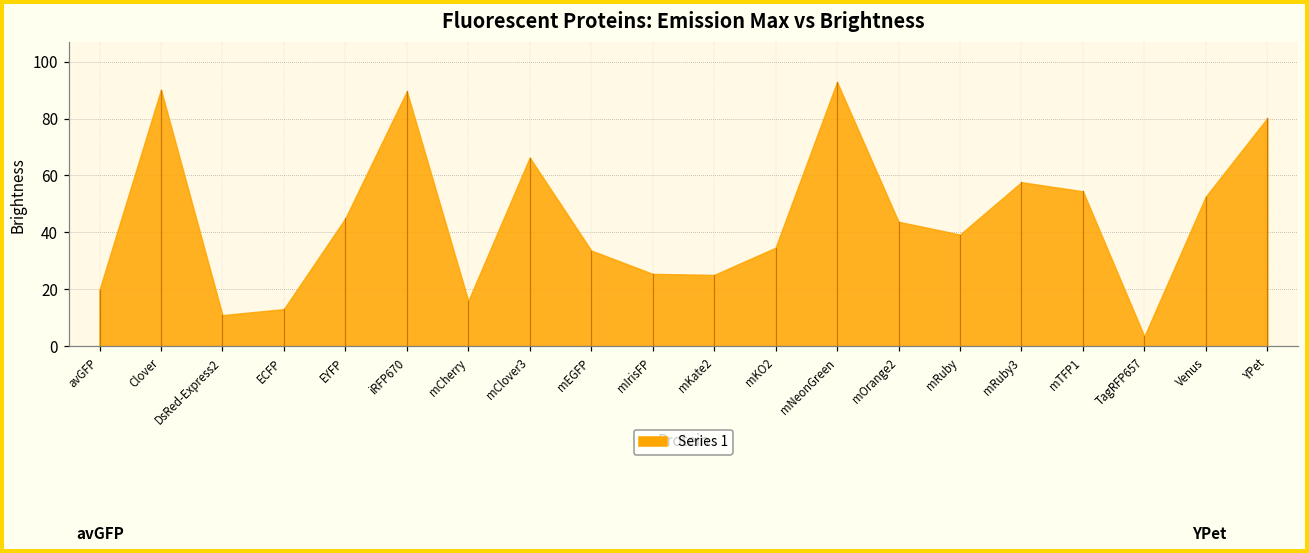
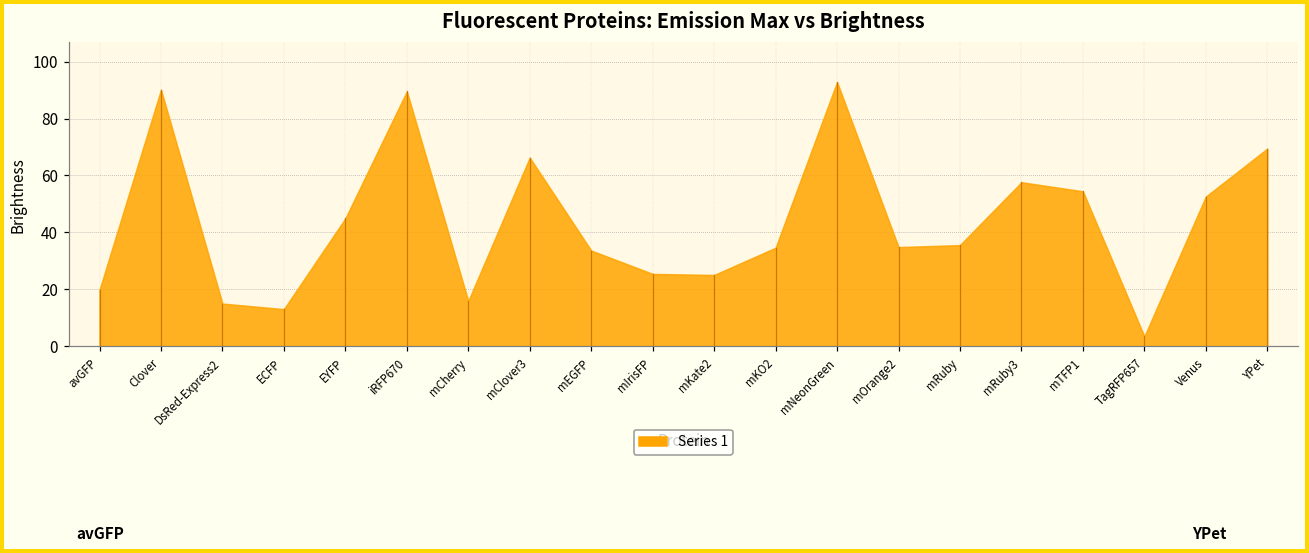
Series 1, DsRed-Express2: 11 -> 15
Series 1, mOrange2: 44 -> 35
Series 1, mRuby: 39 -> 36
Series 1, YPet: 80 -> 69
